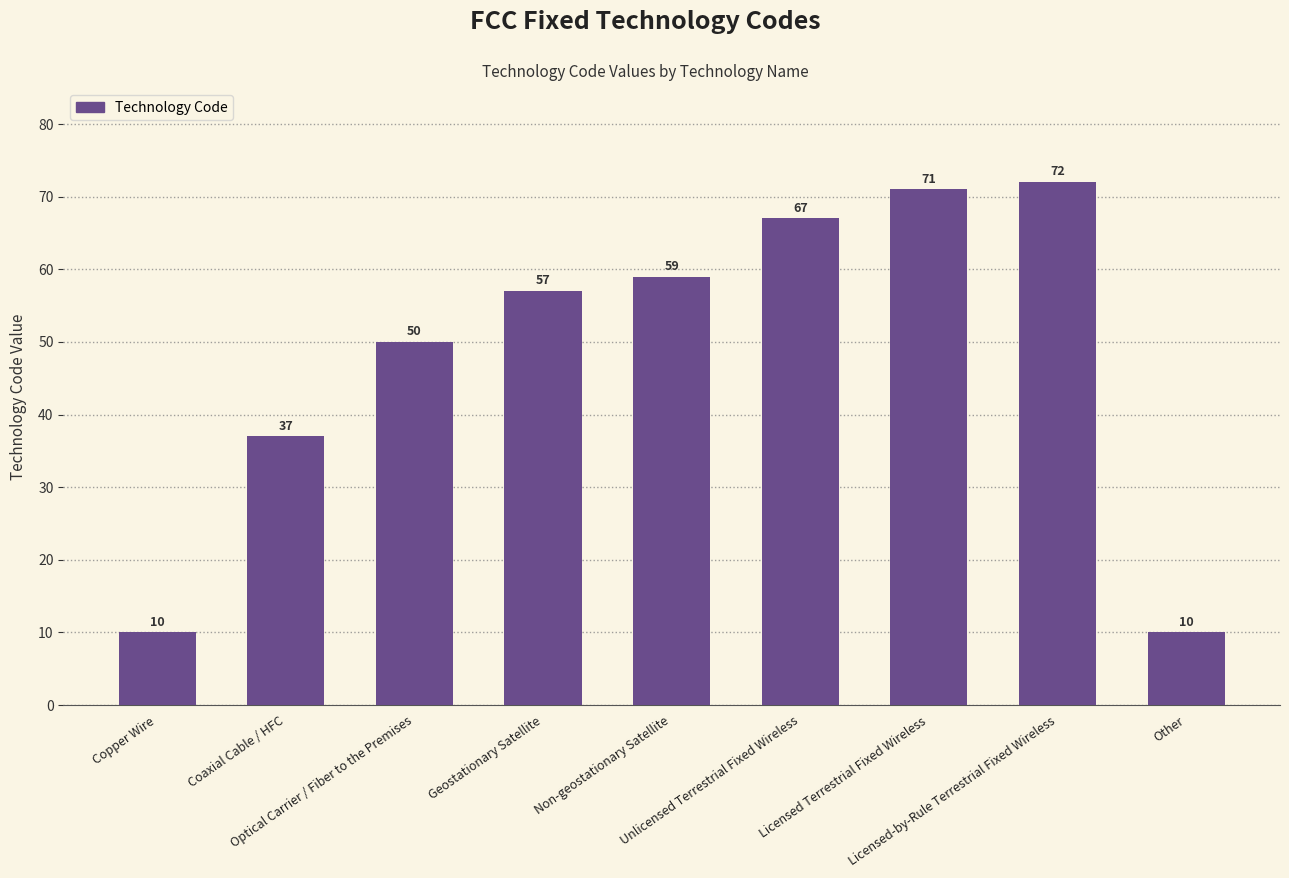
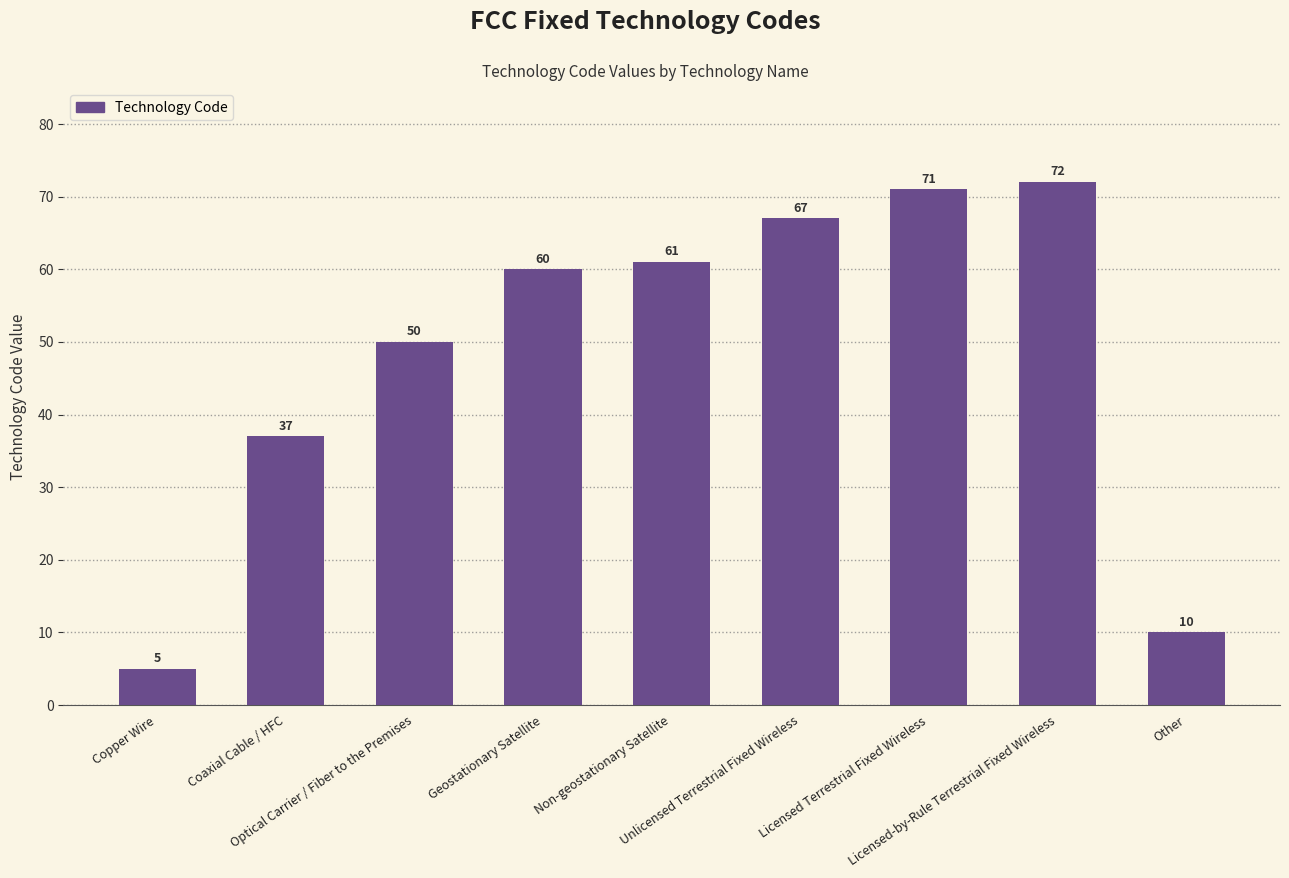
Copper Wire: 10 -> 5
Geostationary Satellite: 57 -> 60
Non-geostationary Satellite: 59 -> 61
